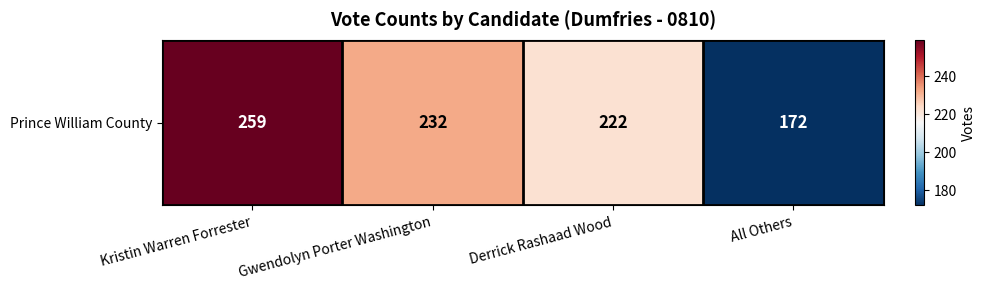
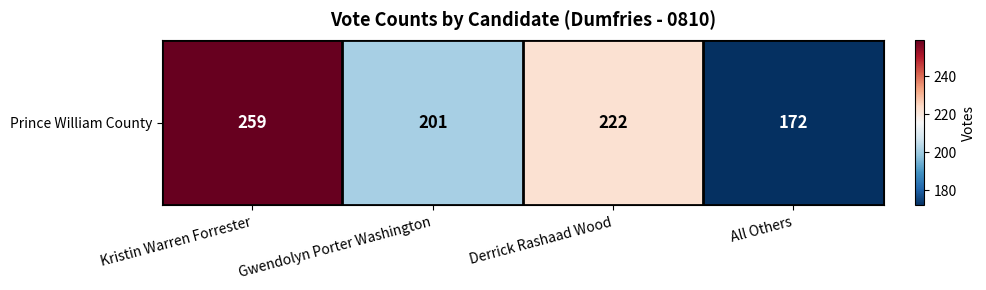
Prince William County, Gwendolyn Porter Washington: 232 -> 201
